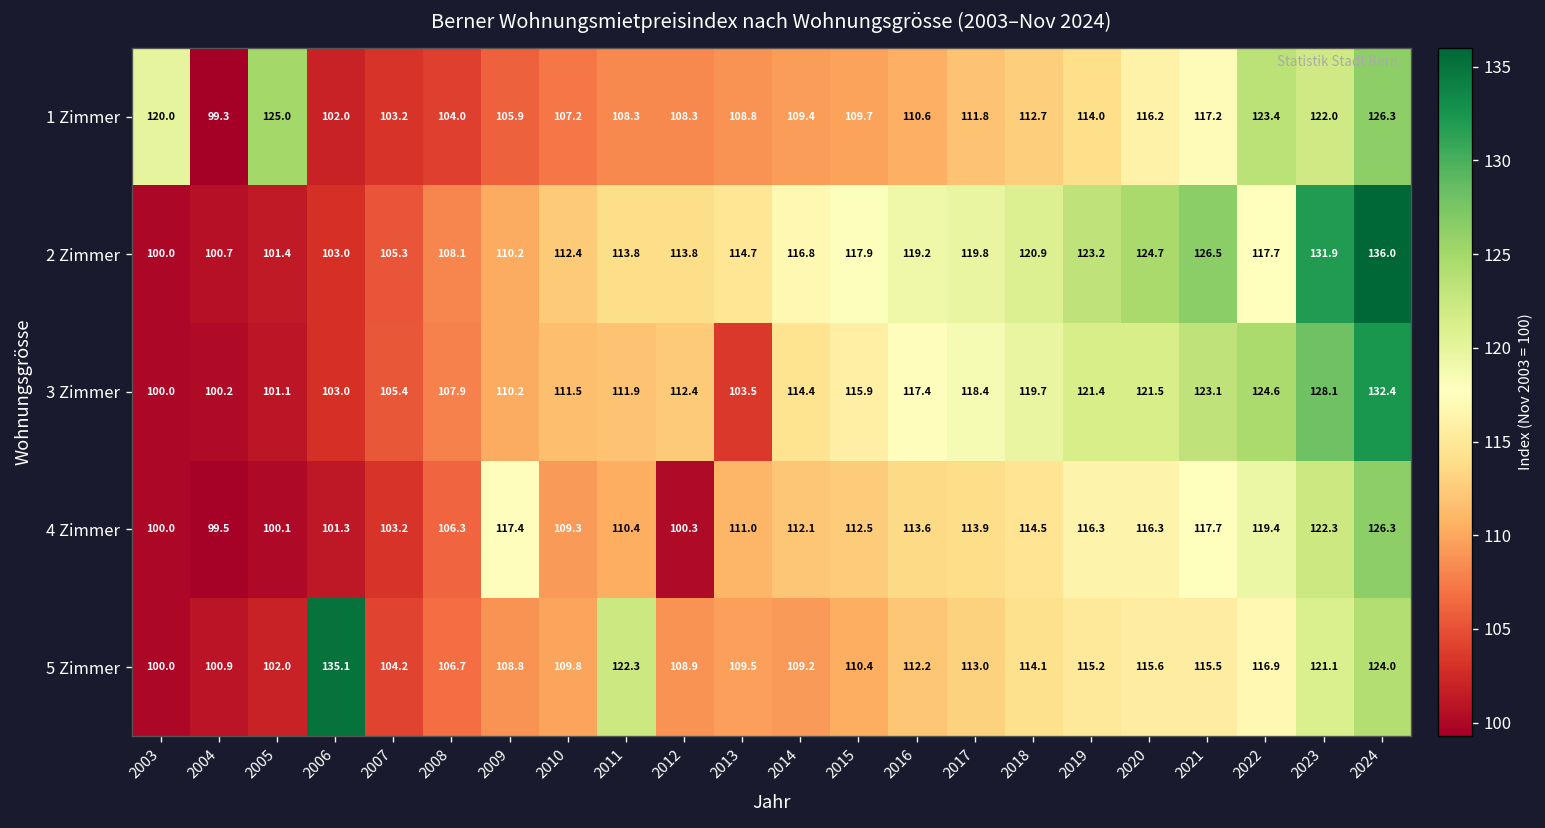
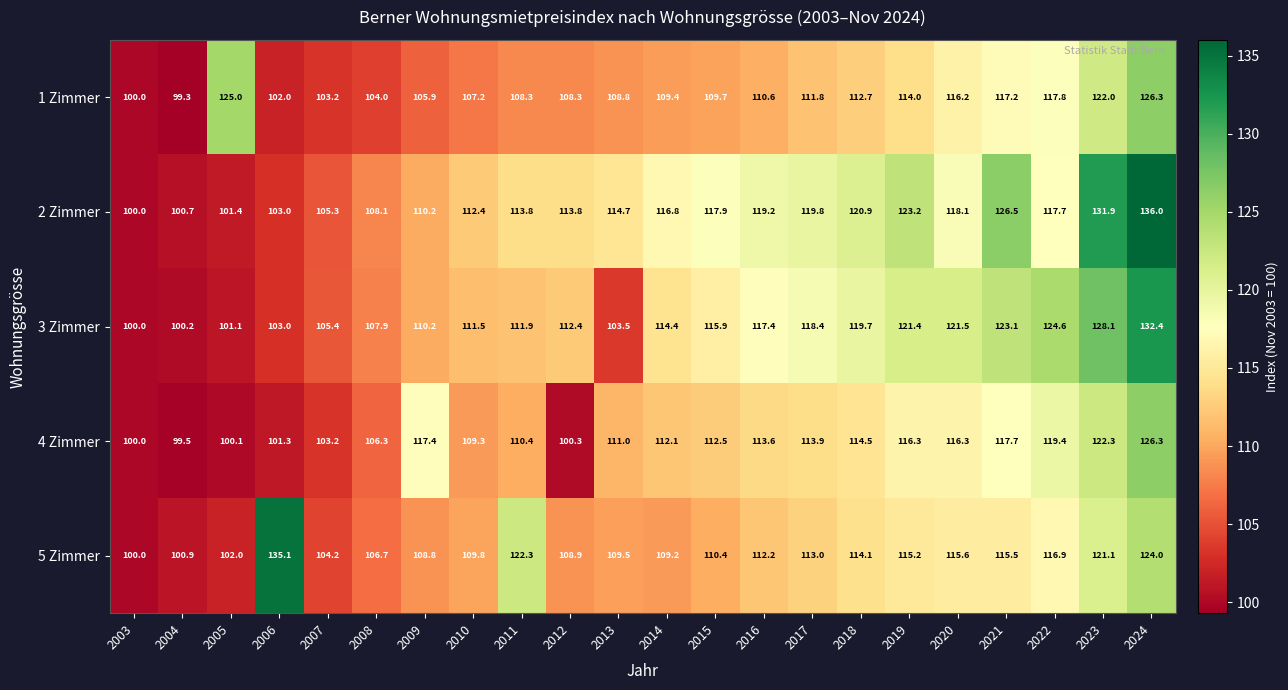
1 Zimmer, 2003: 120.0 -> 100.0
1 Zimmer, 2022: 123.4 -> 117.8
2 Zimmer, 2020: 124.7 -> 118.1
